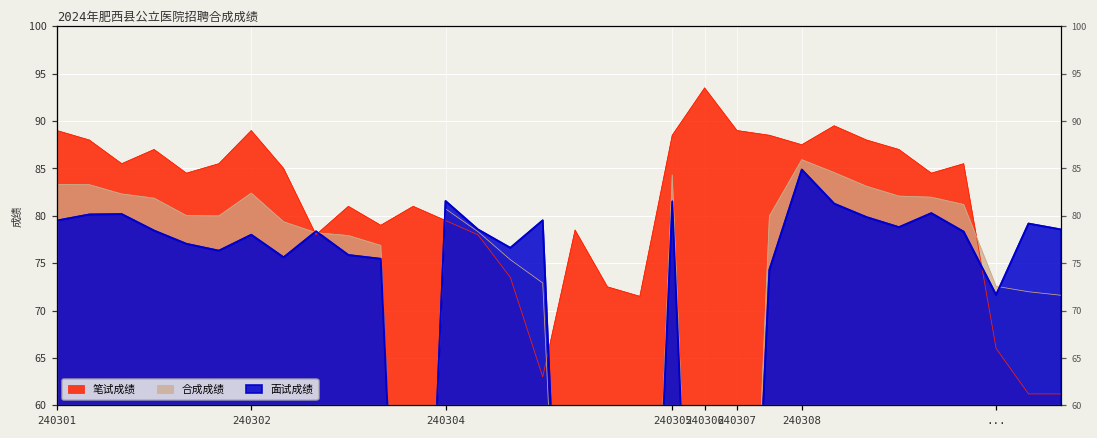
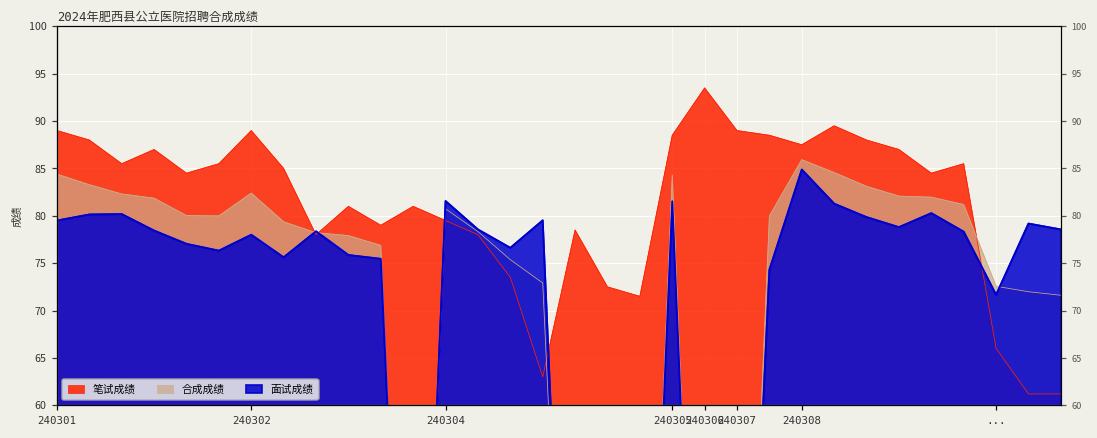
合成成绩, 240301: 83 -> 84
